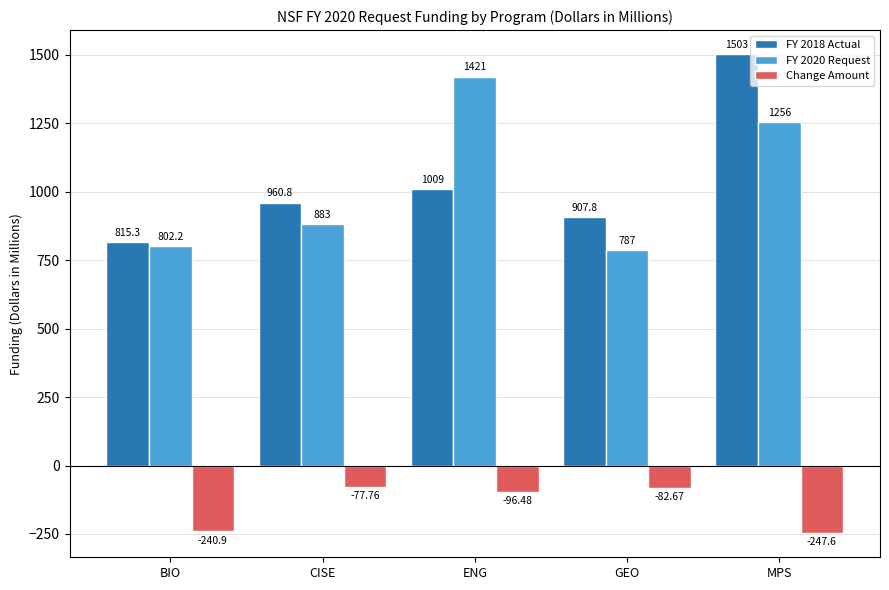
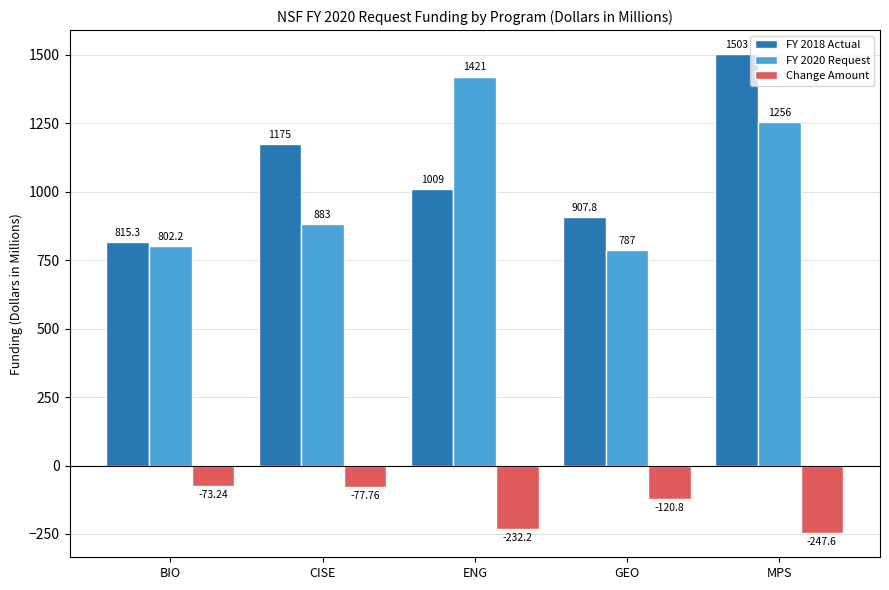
Change Amount, BIO: -240.9 -> -73.24
FY 2018 Actual, CISE: 960.8 -> 1175
Change Amount, ENG: -96.48 -> -232.2
Change Amount, GEO: -82.67 -> -120.8
